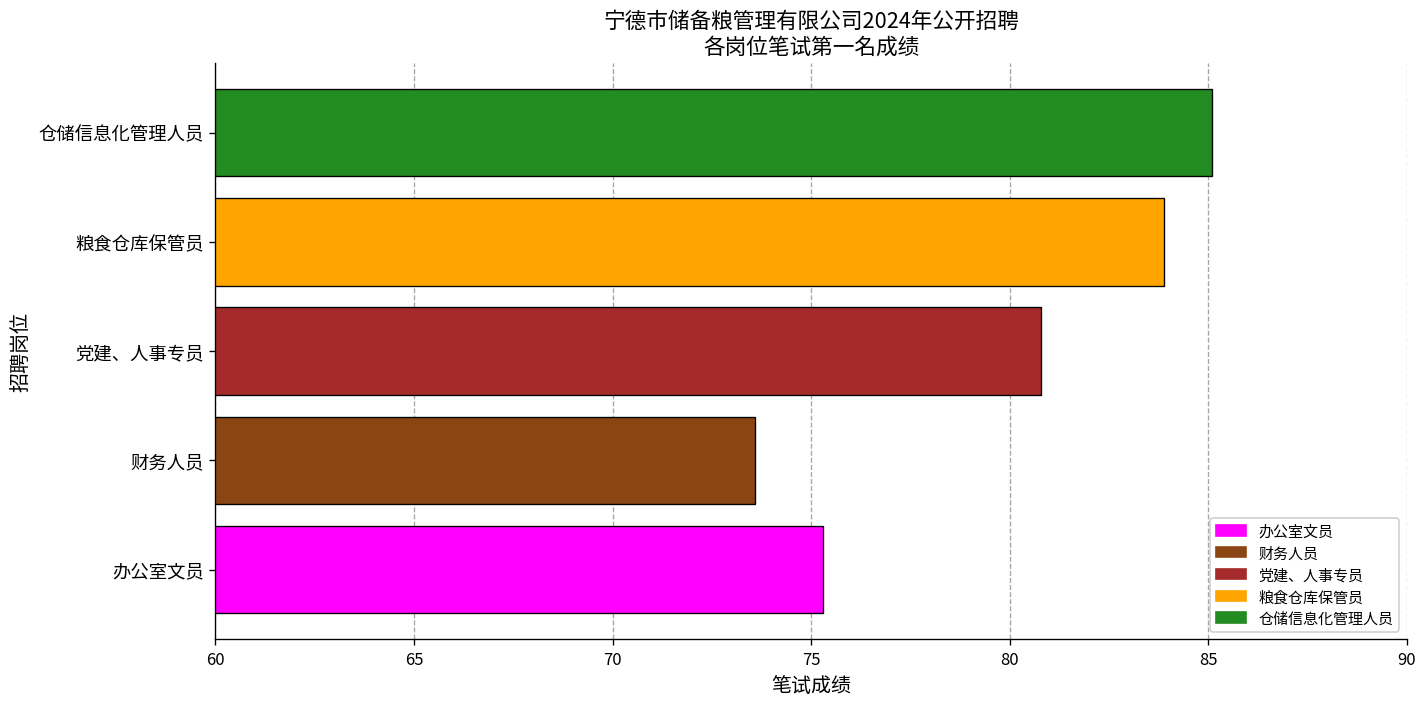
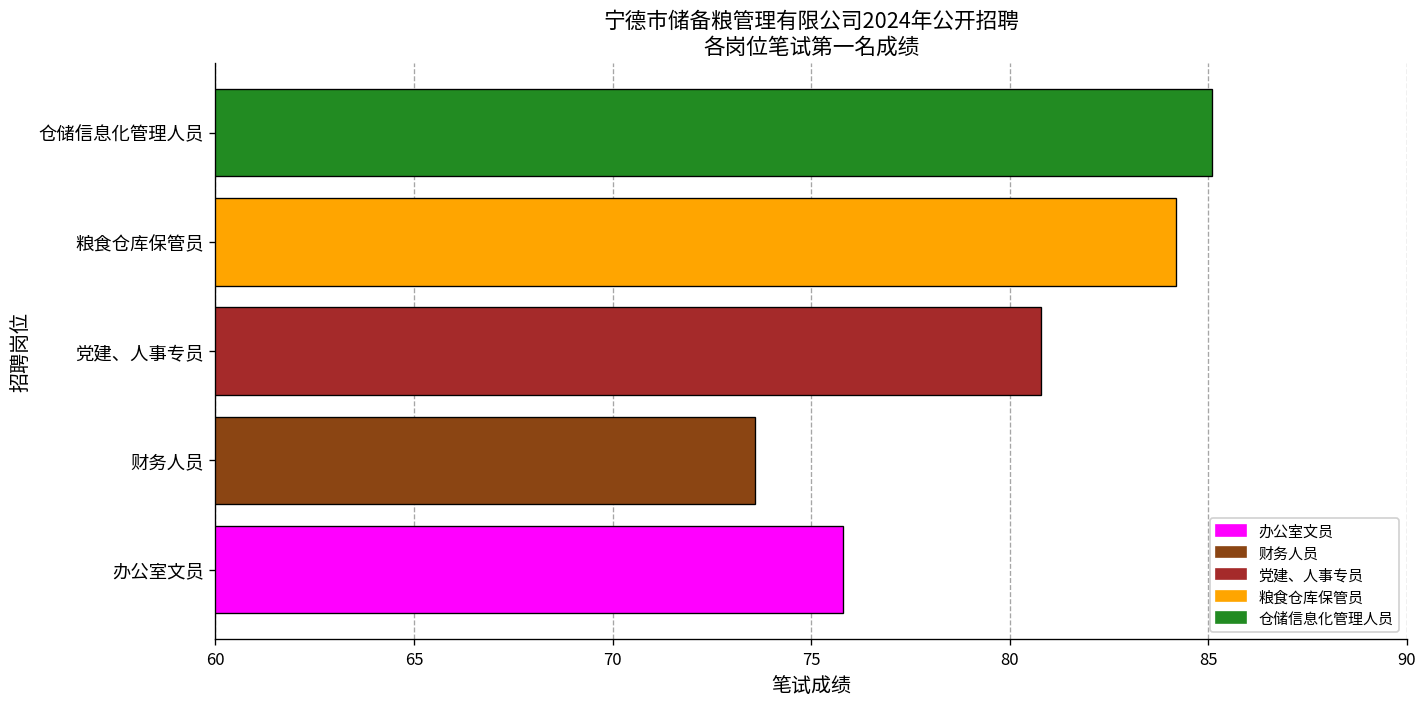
粮食仓库保管员: 83.9 -> 84.2
办公室文员: 75.3 -> 75.8
